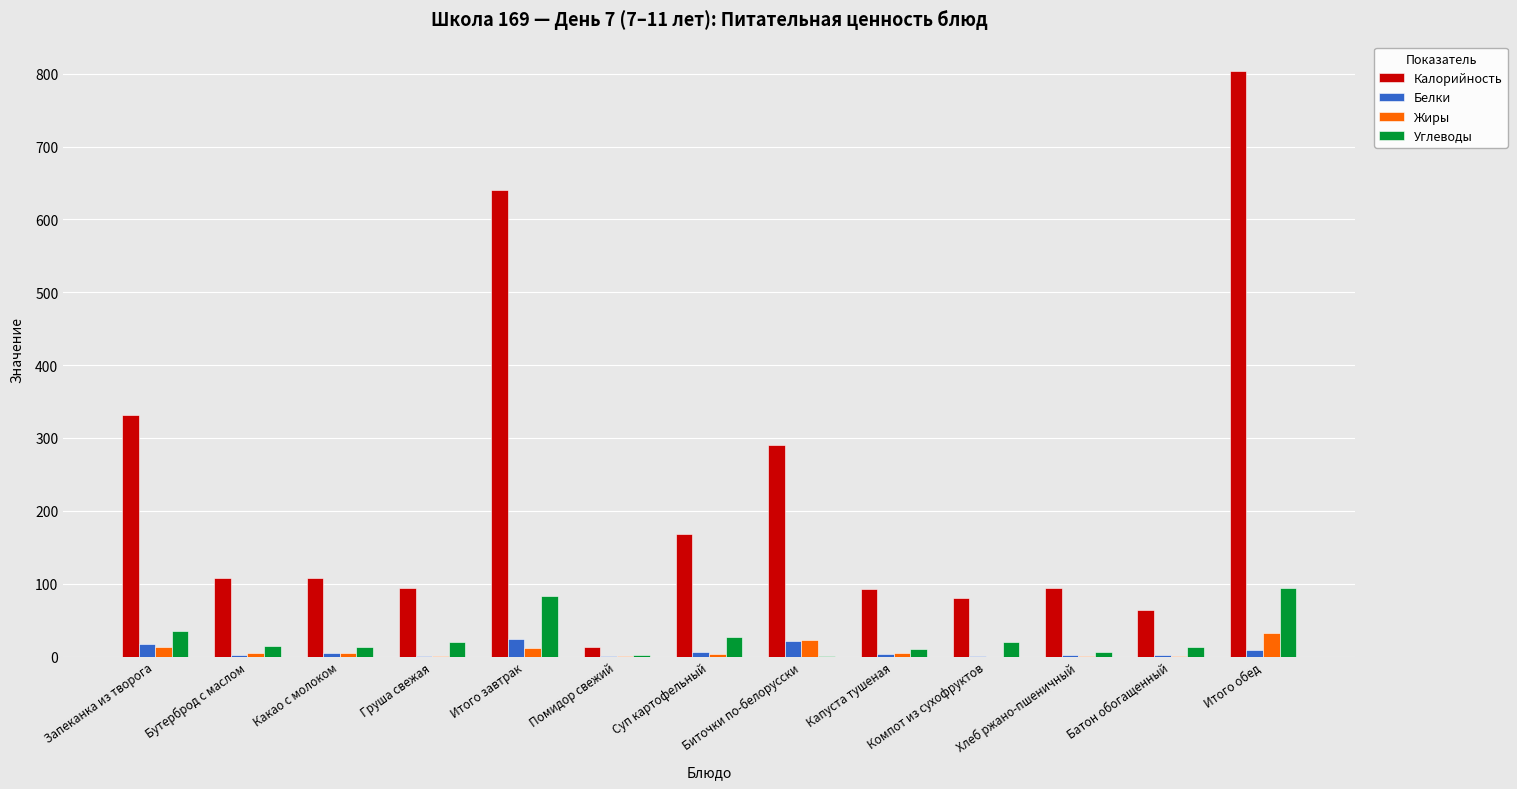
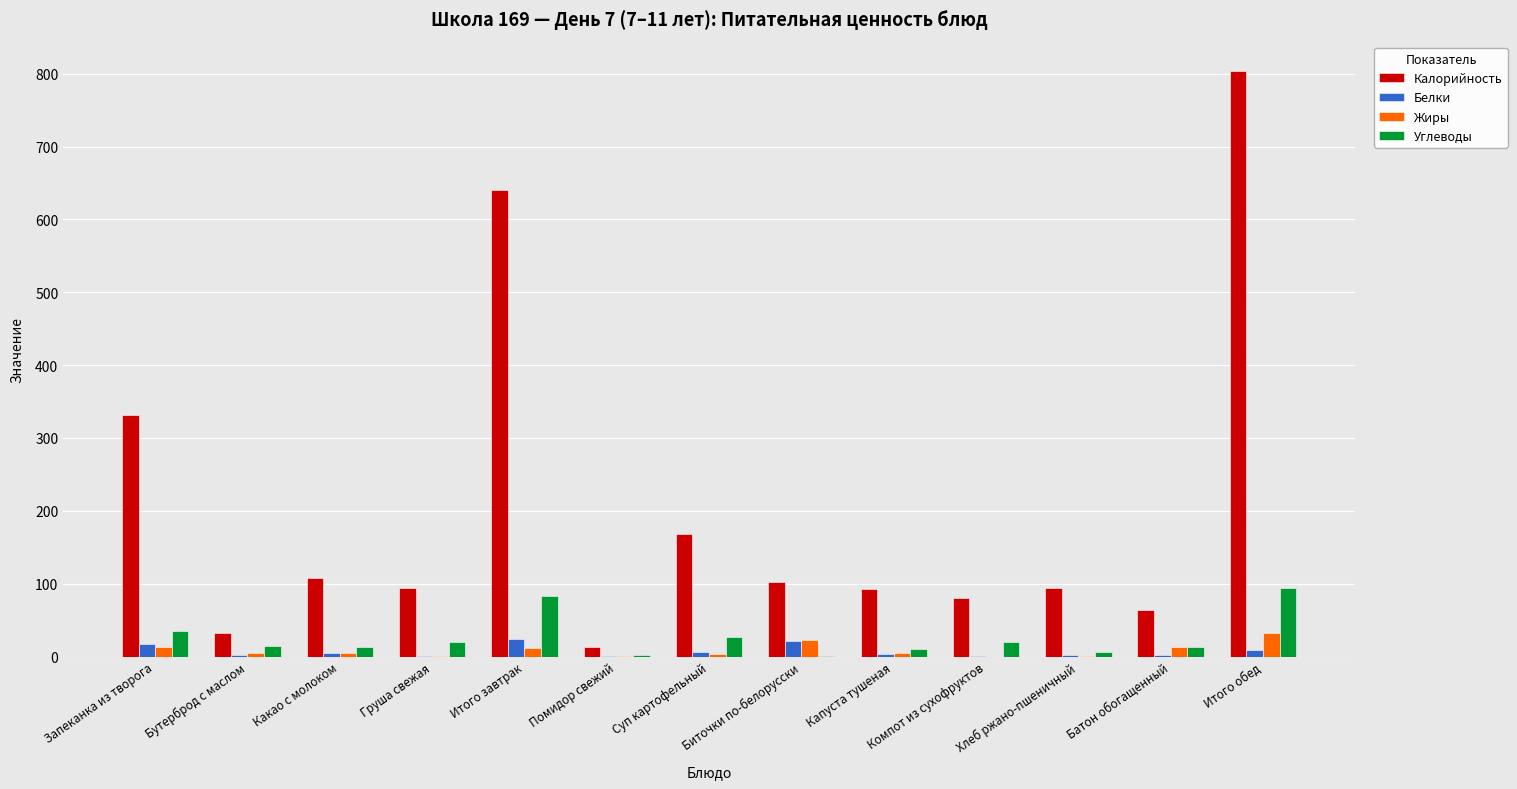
Калорийность, Бутерброд с маслом: 110 -> 30
Калорийность, Биточки по-белорусски: 290 -> 100
Жиры, Батон обогащенный: 0 -> 10
